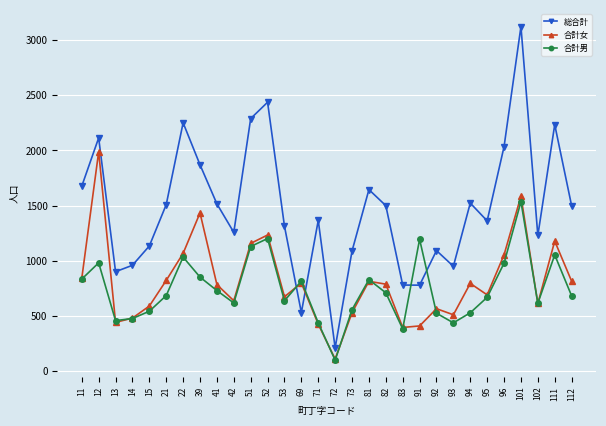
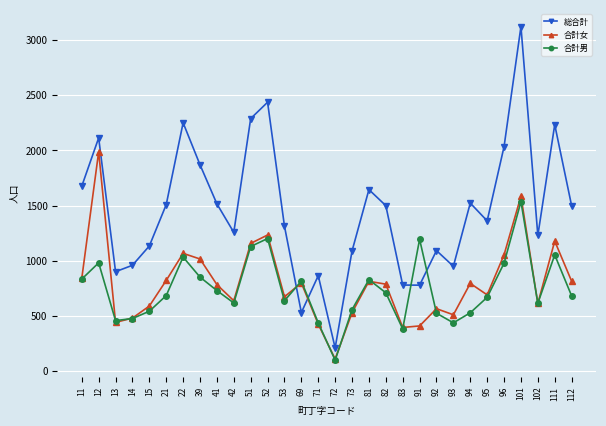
合計女, 39: 1430 -> 1020
総合計, 71: 1370 -> 870
